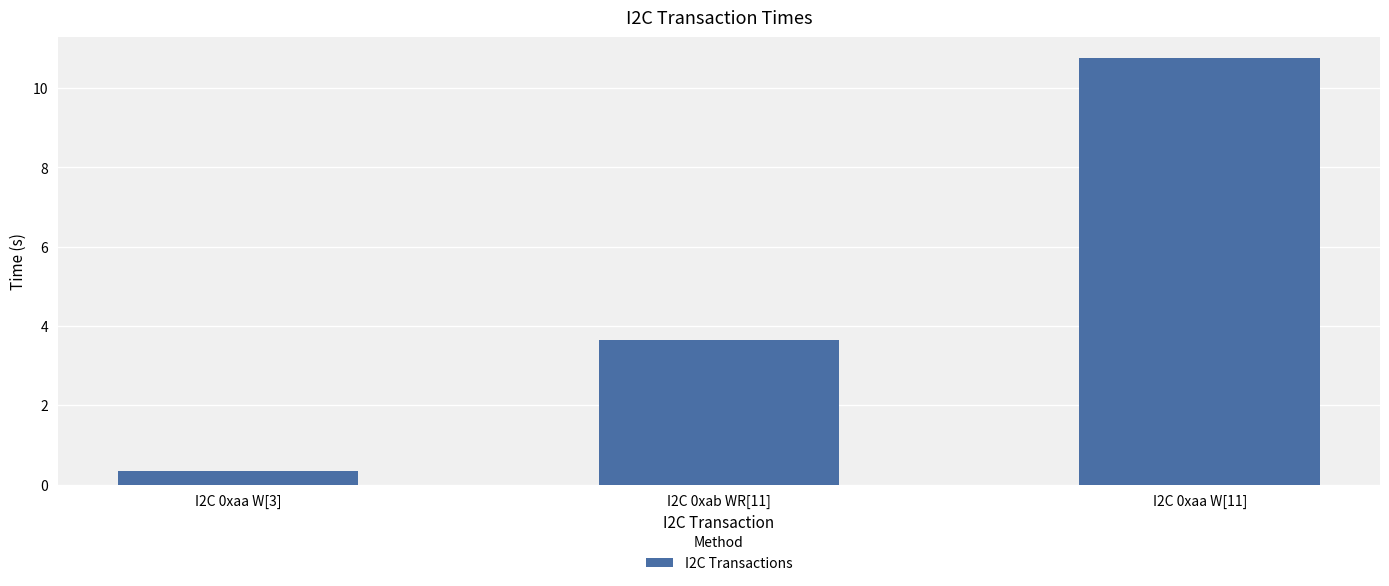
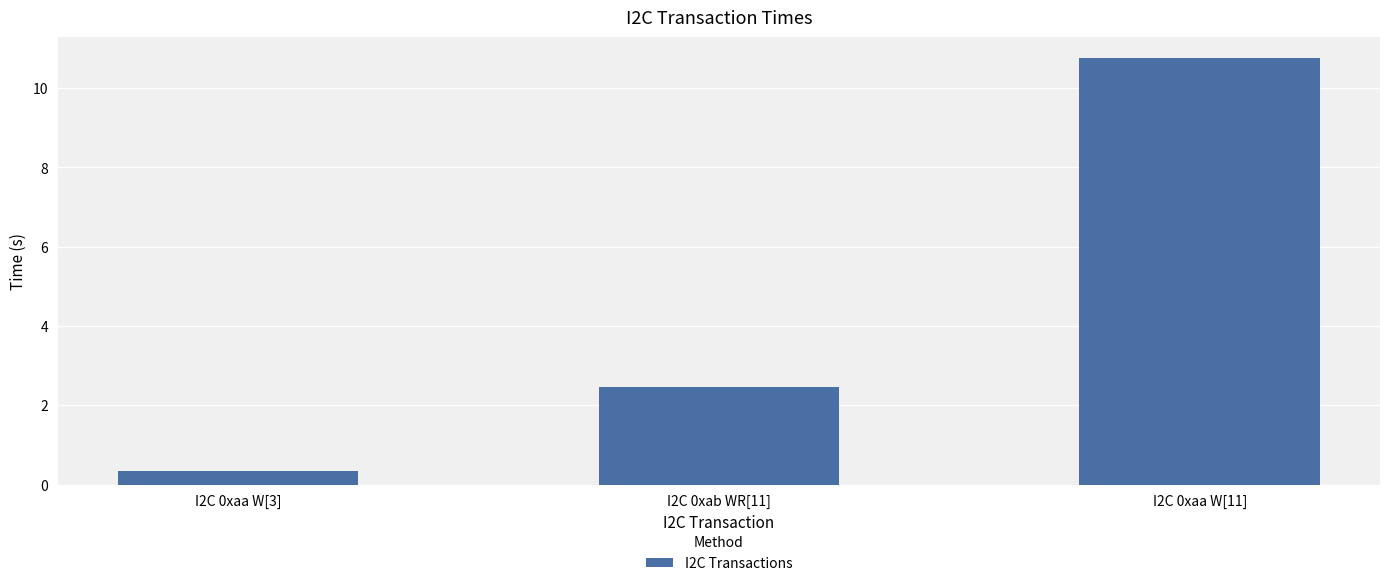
I2C 0xab WR[11]: 3.6 -> 2.4
